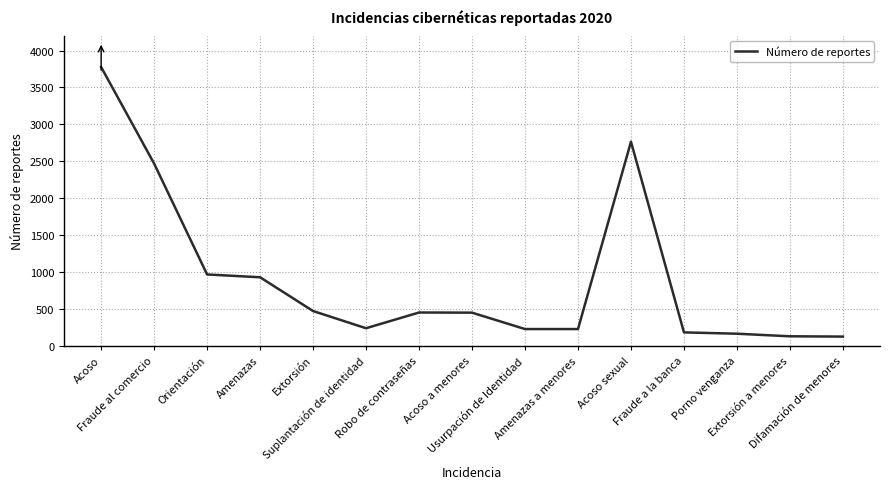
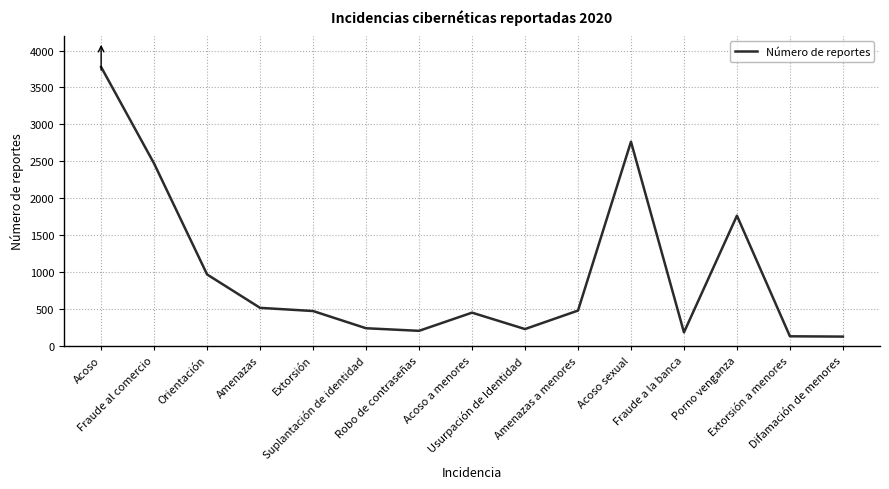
Amenazas: 900 -> 500
Robo de contraseñas: 500 -> 200
Amenazas a menores: 200 -> 500
Porno venganza: 200 -> 1800
